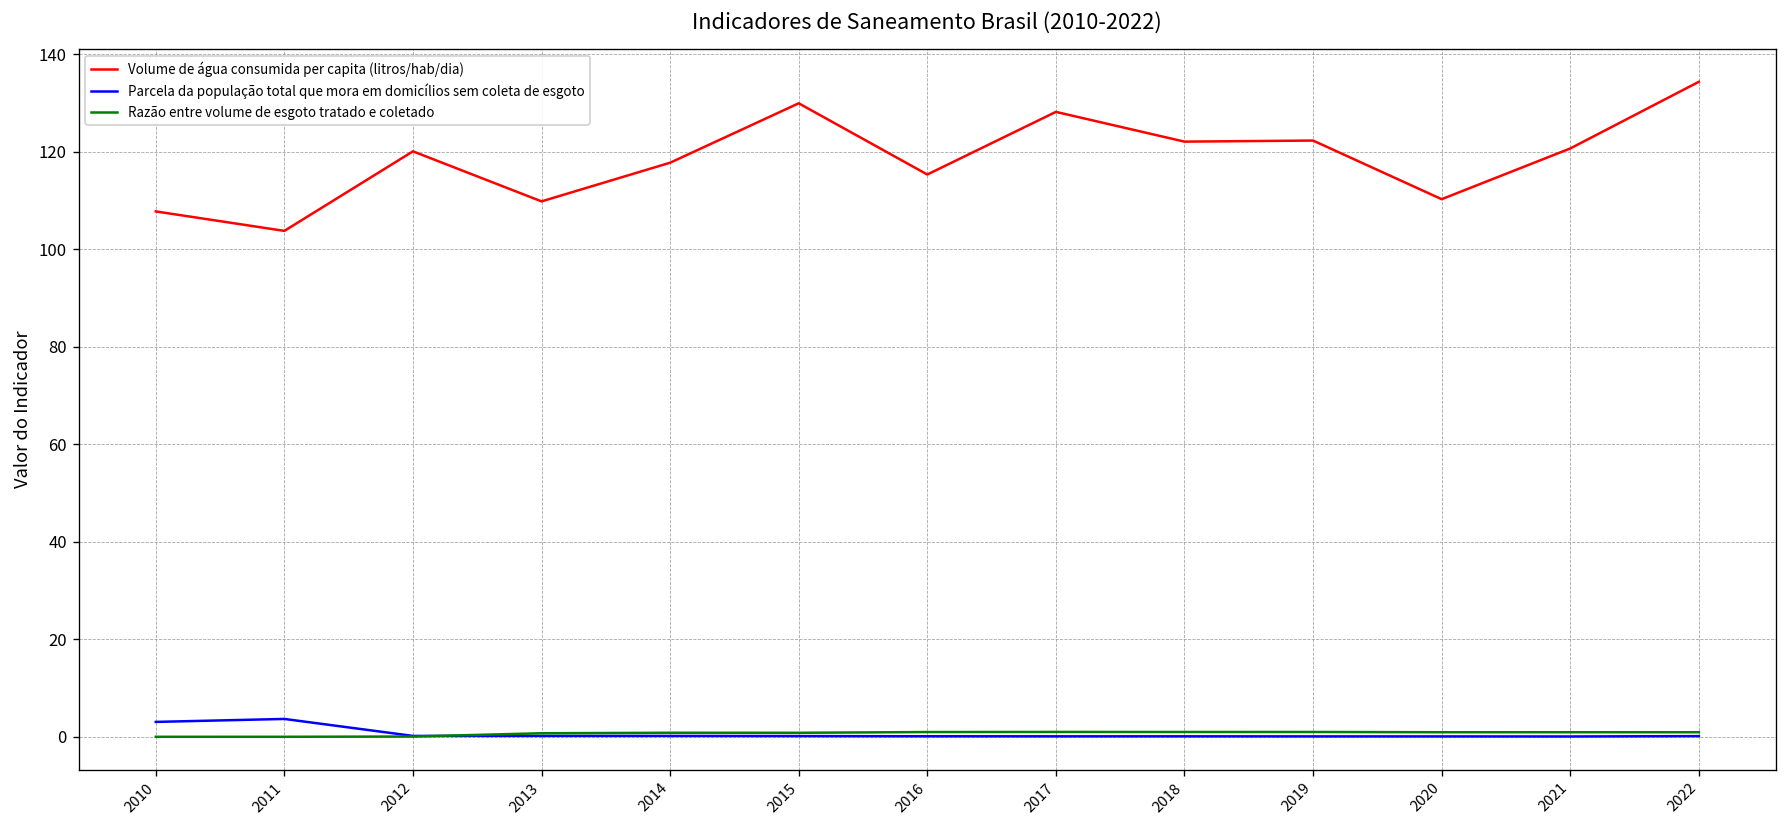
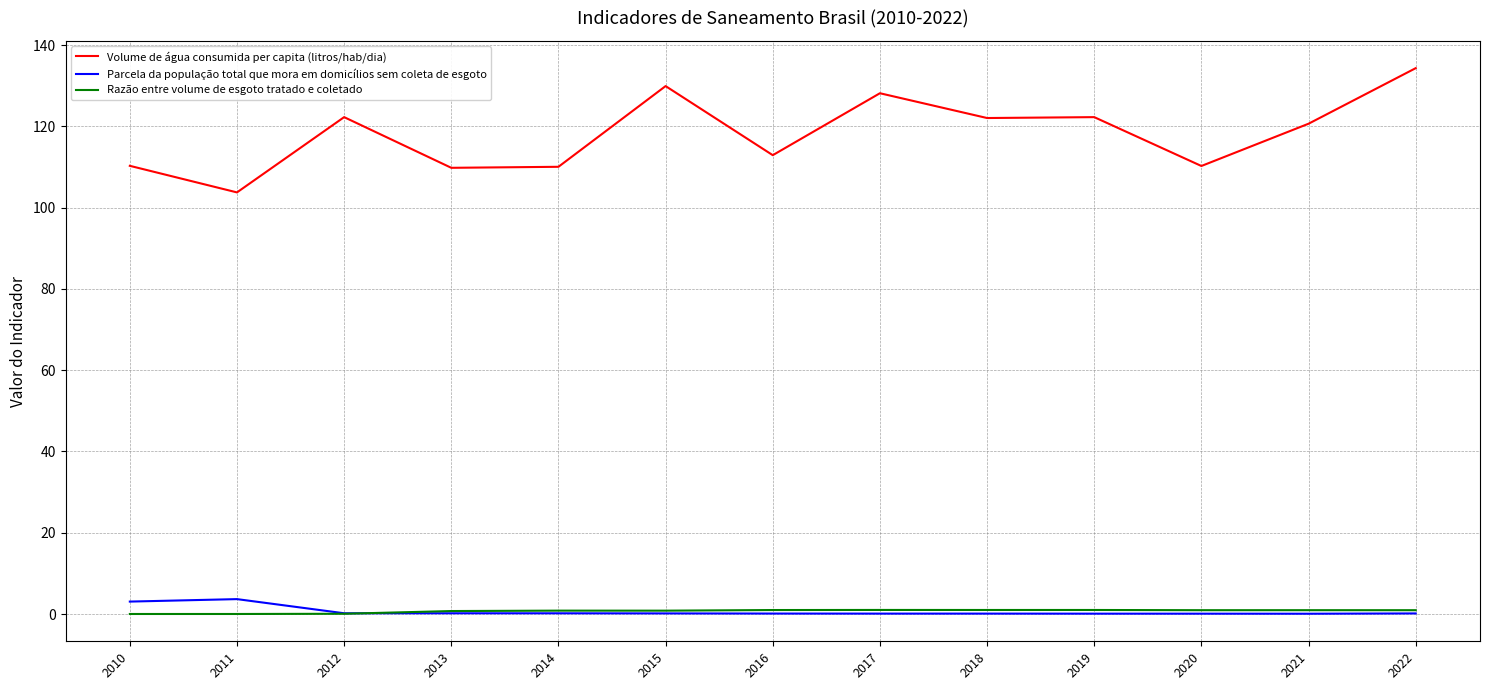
Volume de água consumida per capita (litros/hab/dia), 2010: 108 -> 110
Volume de água consumida per capita (litros/hab/dia), 2012: 120 -> 122
Volume de água consumida per capita (litros/hab/dia), 2014: 118 -> 110
Volume de água consumida per capita (litros/hab/dia), 2016: 115 -> 113
